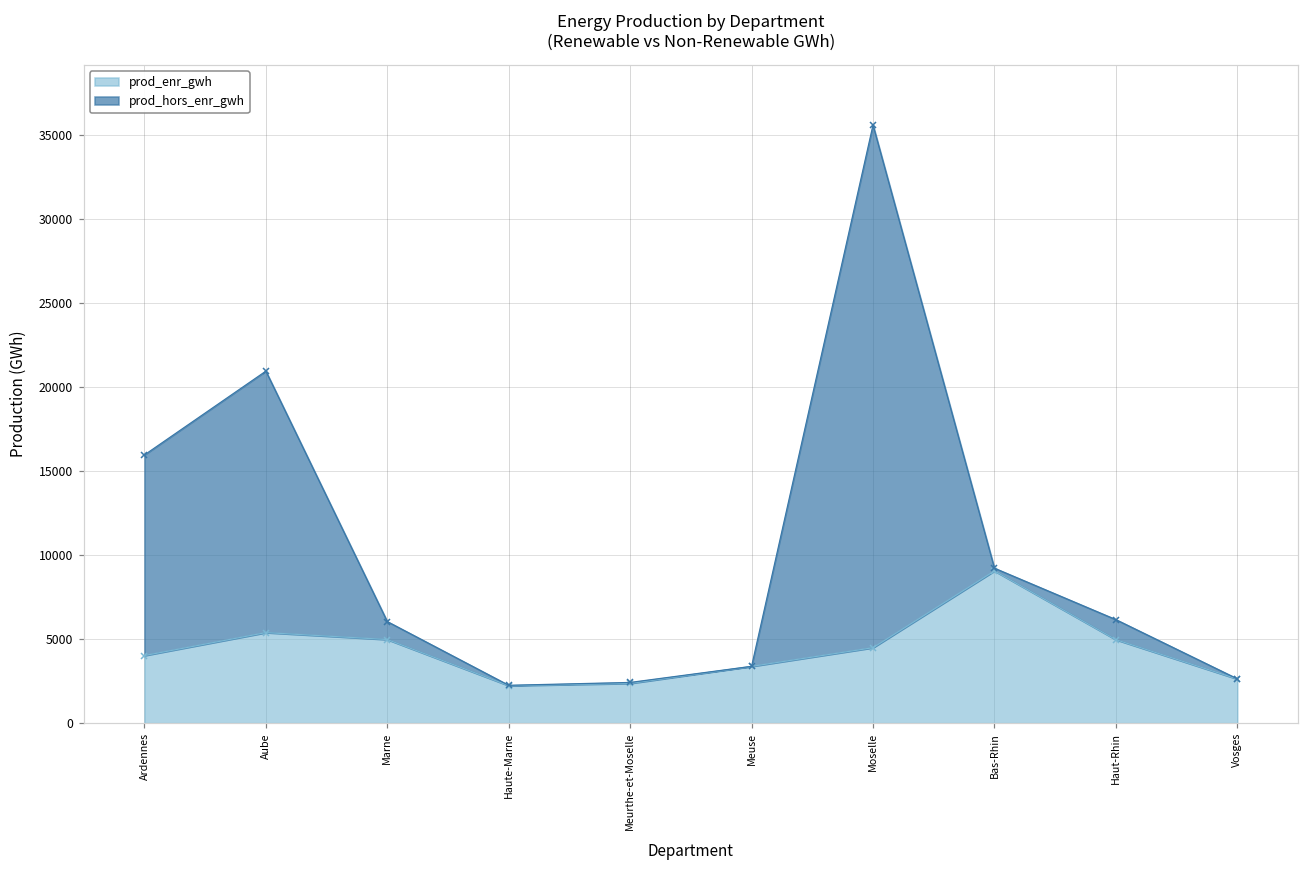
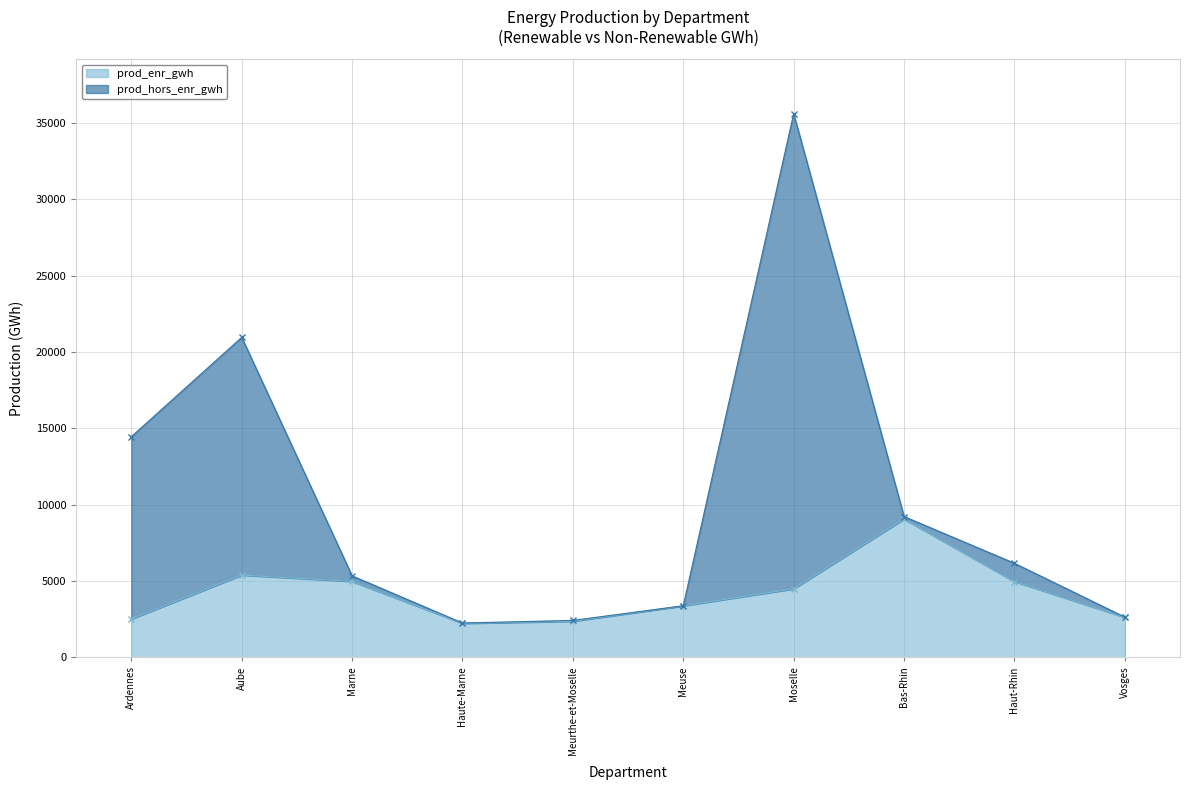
prod_enr_gwh, Ardennes: 4000 -> 2500
prod_hors_enr_gwh, Marne: 1100 -> 400
